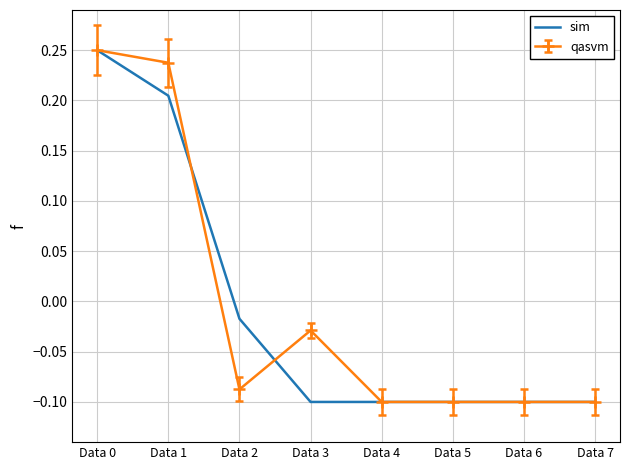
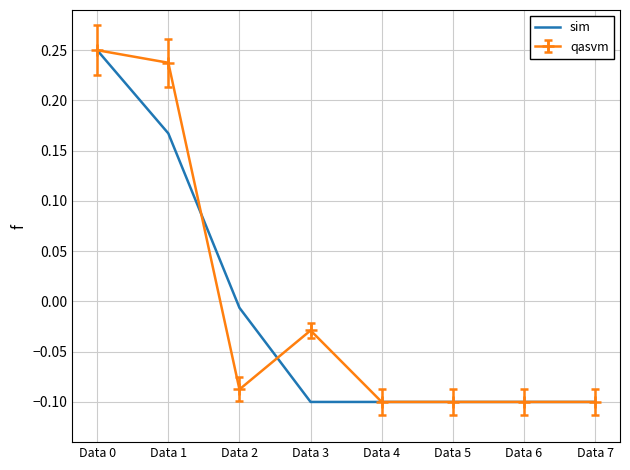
sim, Data 1: 0.205 -> 0.167
sim, Data 2: -0.017 -> -0.006
